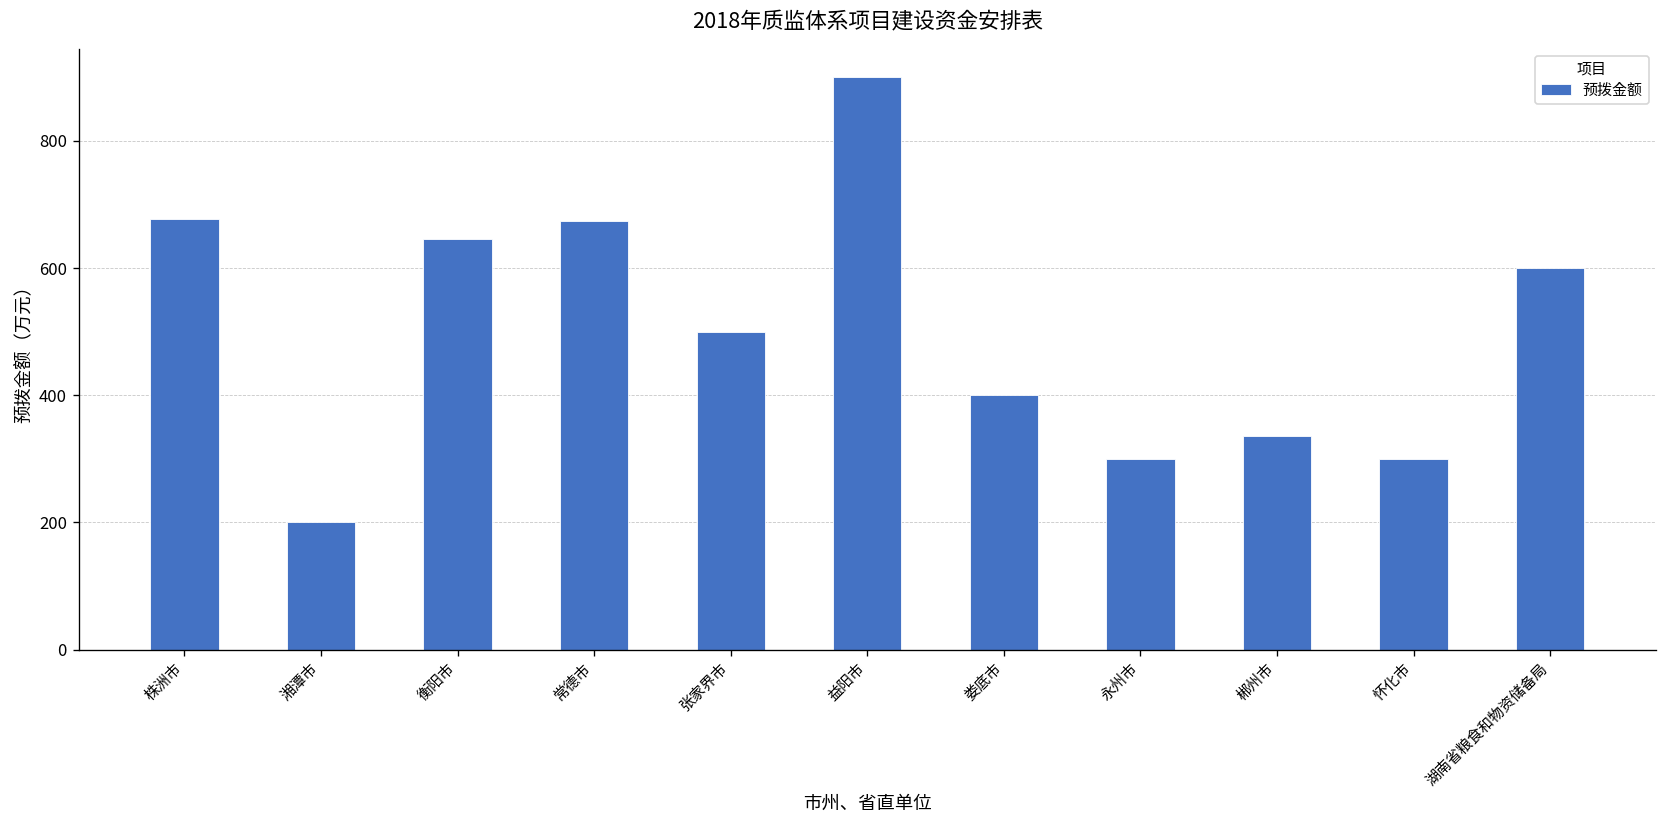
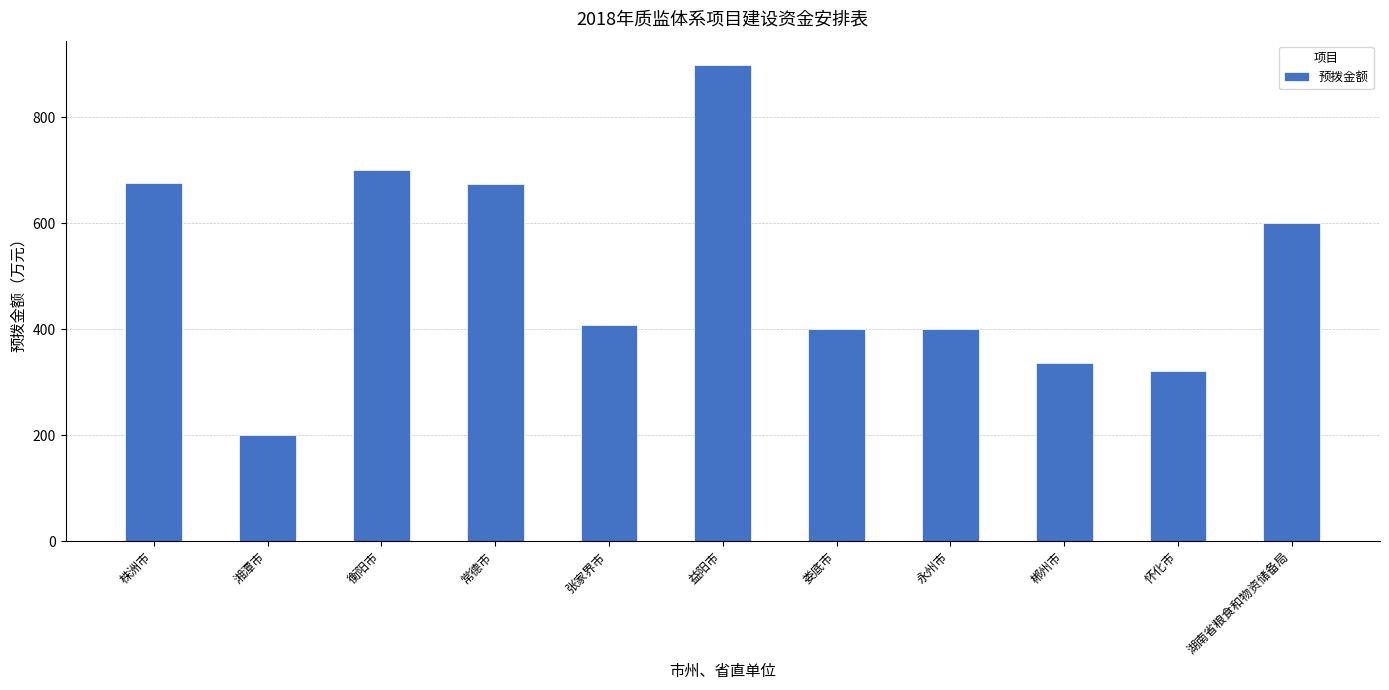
衡阳市: 650 -> 700
张家界市: 500 -> 410
永州市: 300 -> 400
怀化市: 300 -> 320
